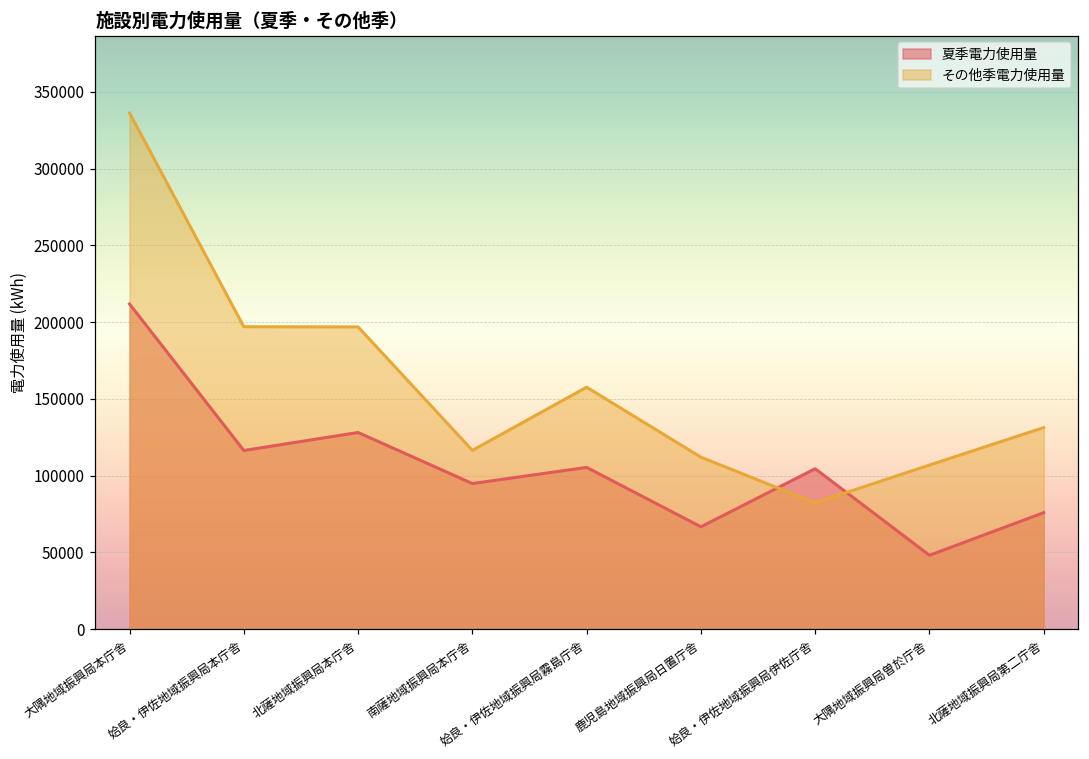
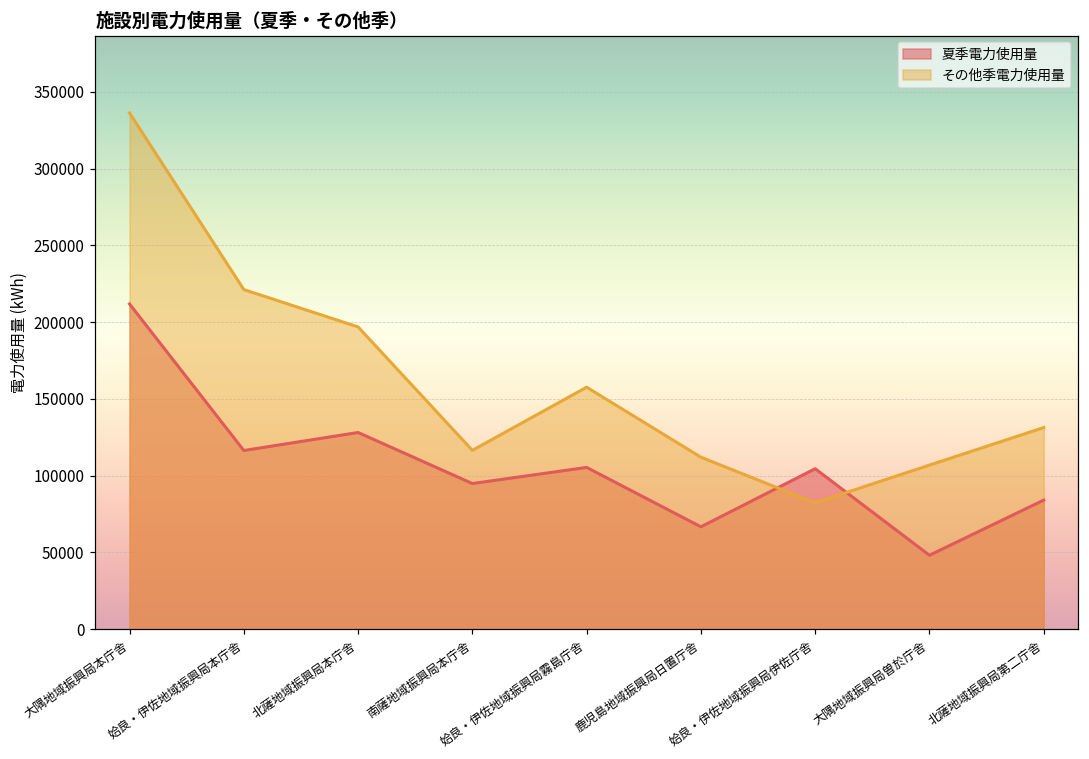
その他季電力使用量, 姶良・伊佐地域振興局本庁舎: 197000 -> 221000
夏季電力使用量, 北薩地域振興局第二庁舎: 76000 -> 84000
